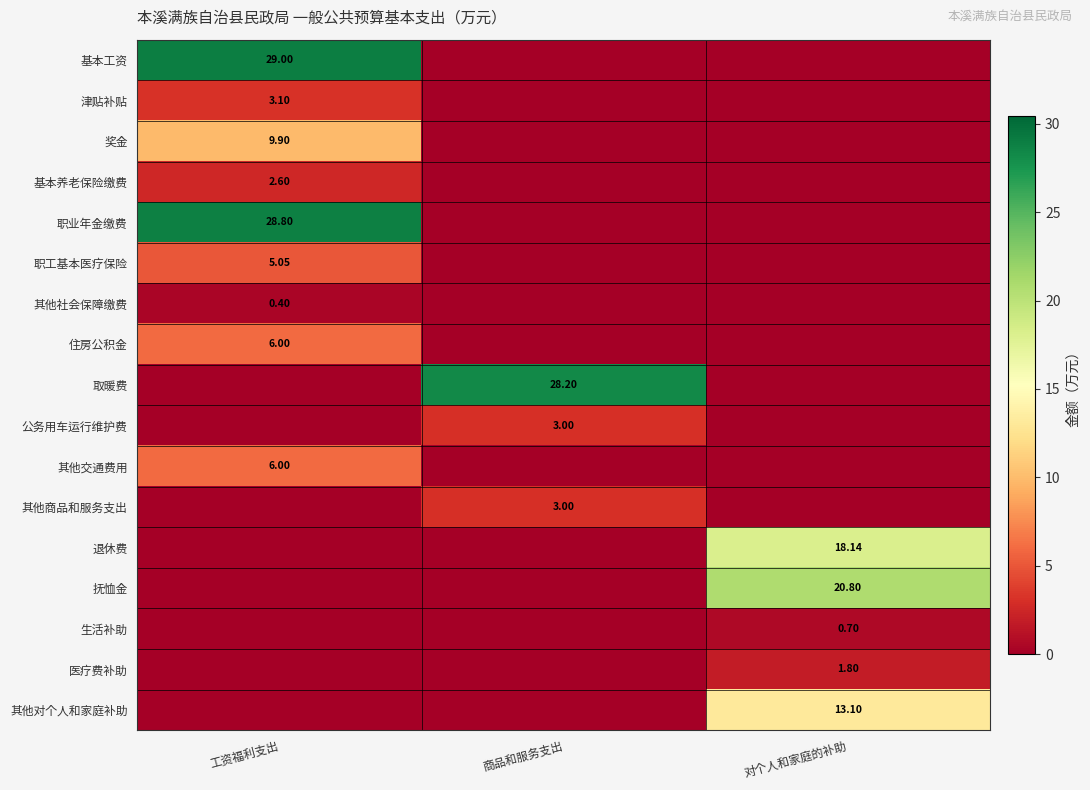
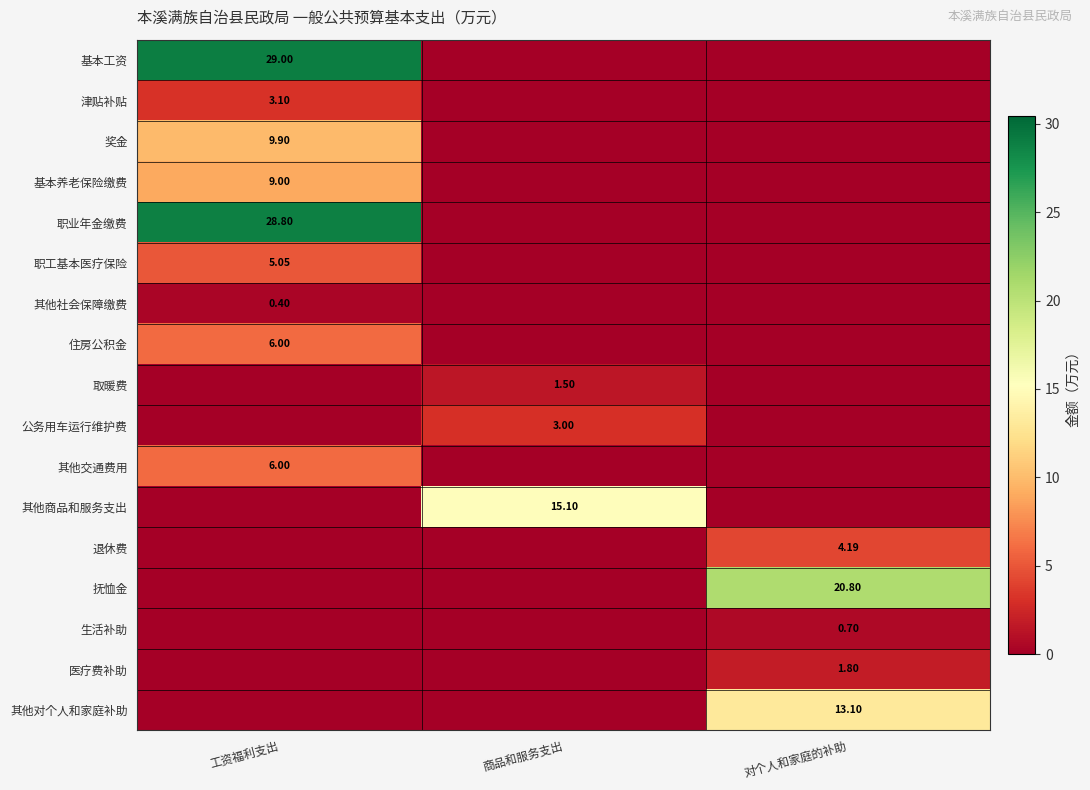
基本养老保险缴费, 工资福利支出: 2.60 -> 9.00
取暖费, 商品和服务支出: 28.20 -> 1.50
其他商品和服务支出, 商品和服务支出: 3.00 -> 15.10
退休费, 对个人和家庭的补助: 18.14 -> 4.19
